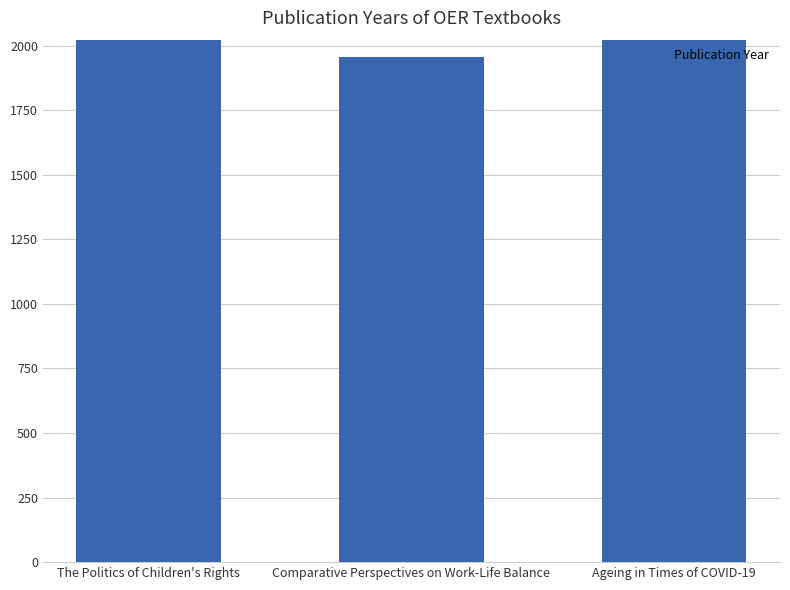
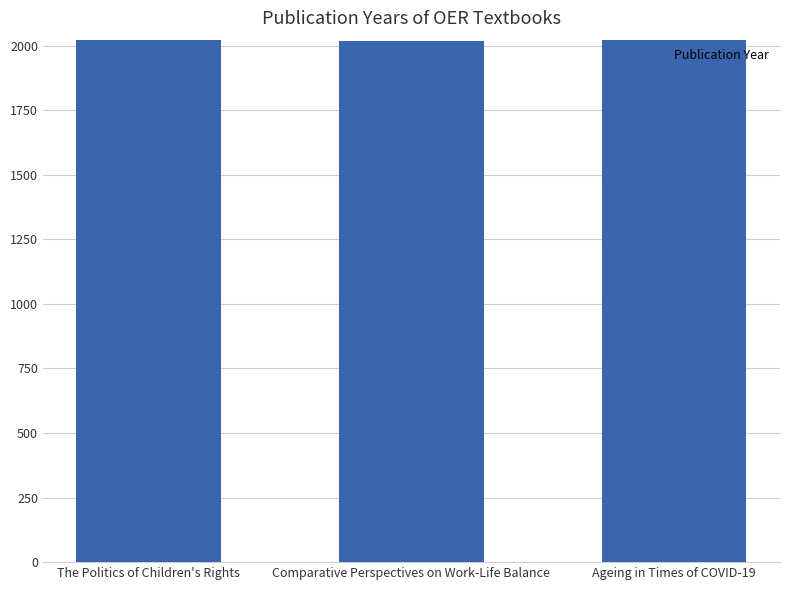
Comparative Perspectives on Work-Life Balance: 1960 -> 2020
